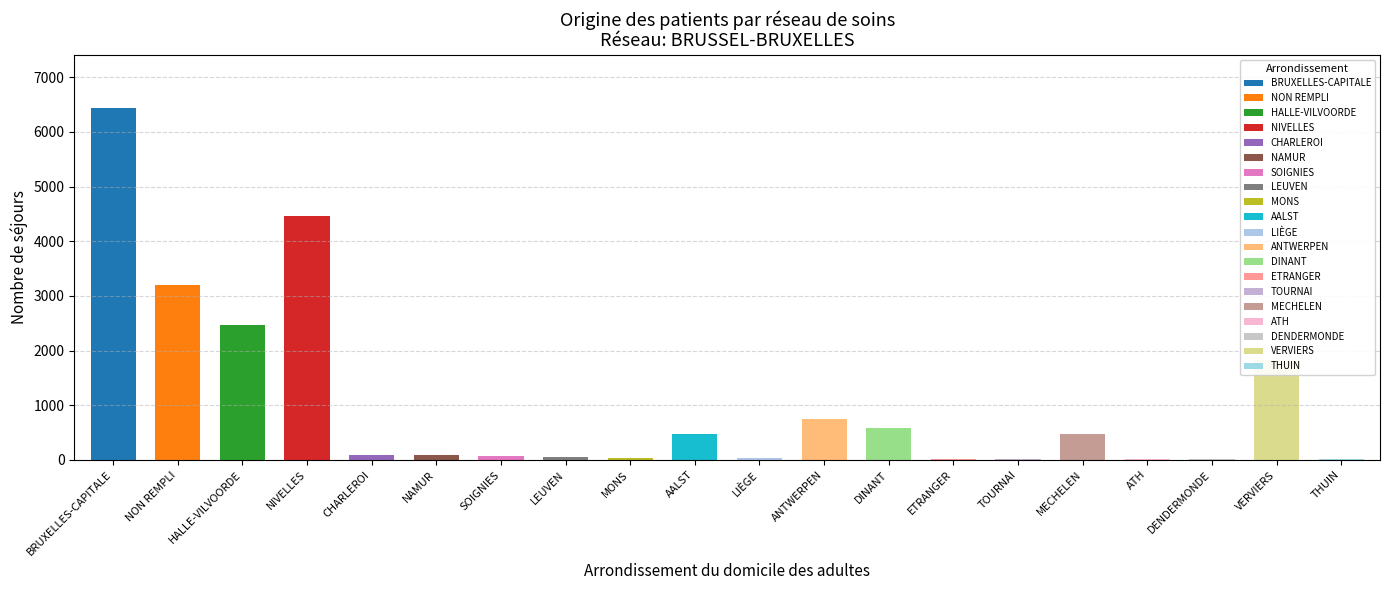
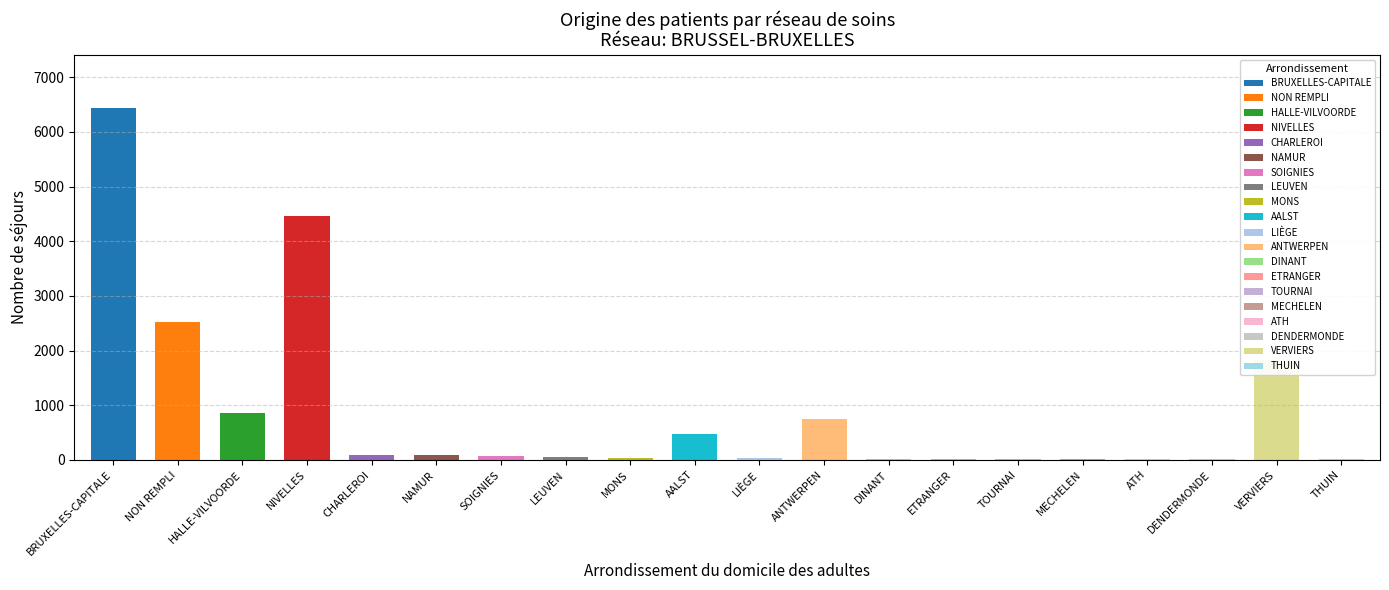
NON REMPLI: 3200 -> 2500
HALLE-VILVOORDE: 2500 -> 900
DINANT: 600 -> 0
MECHELEN: 500 -> 0
